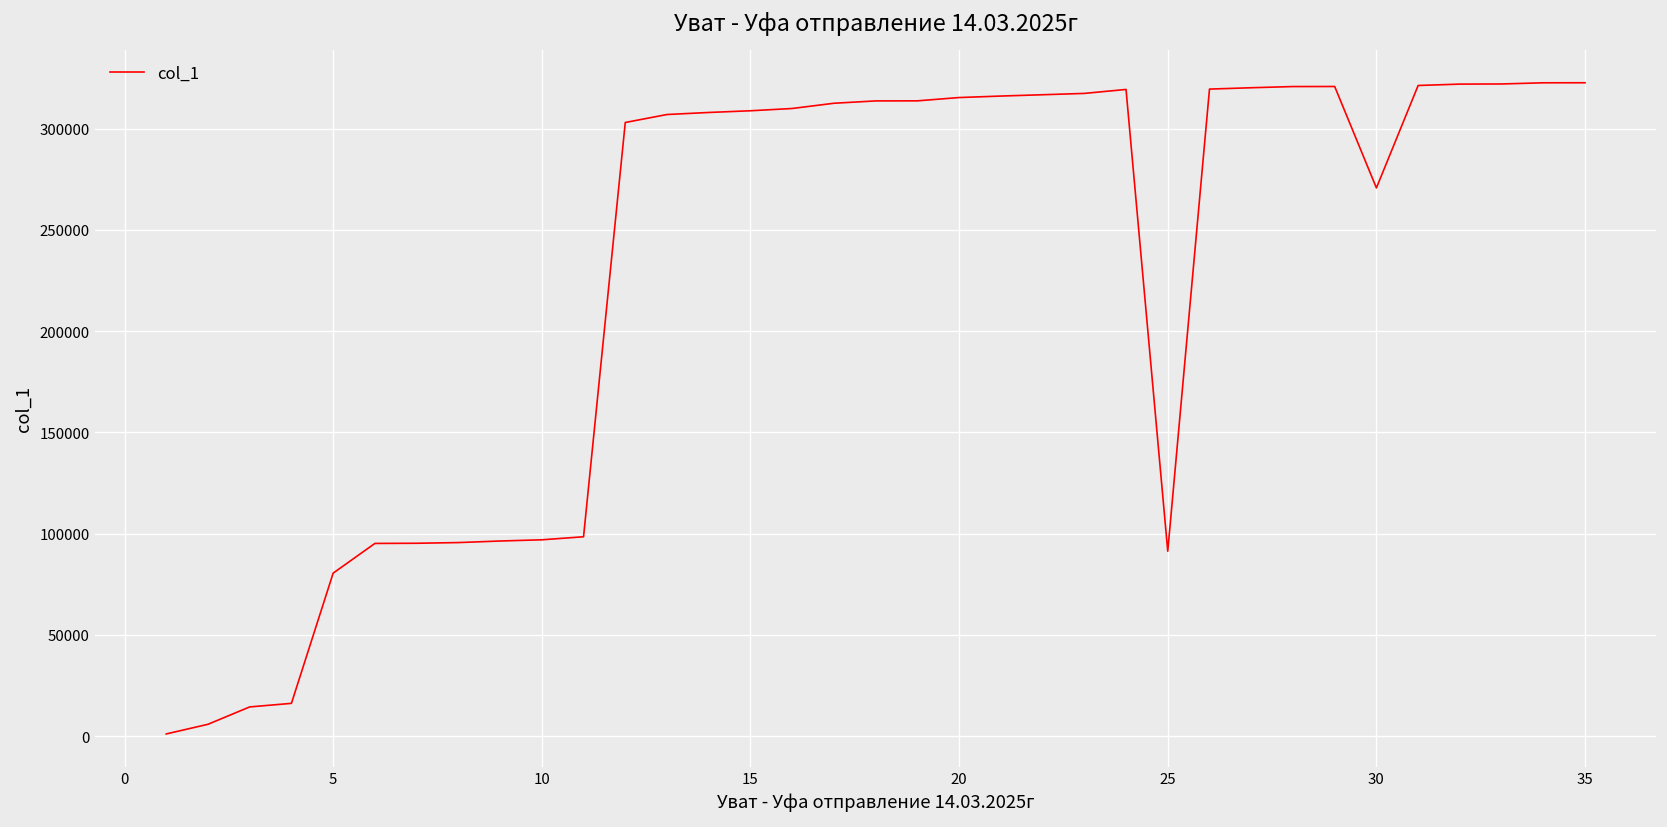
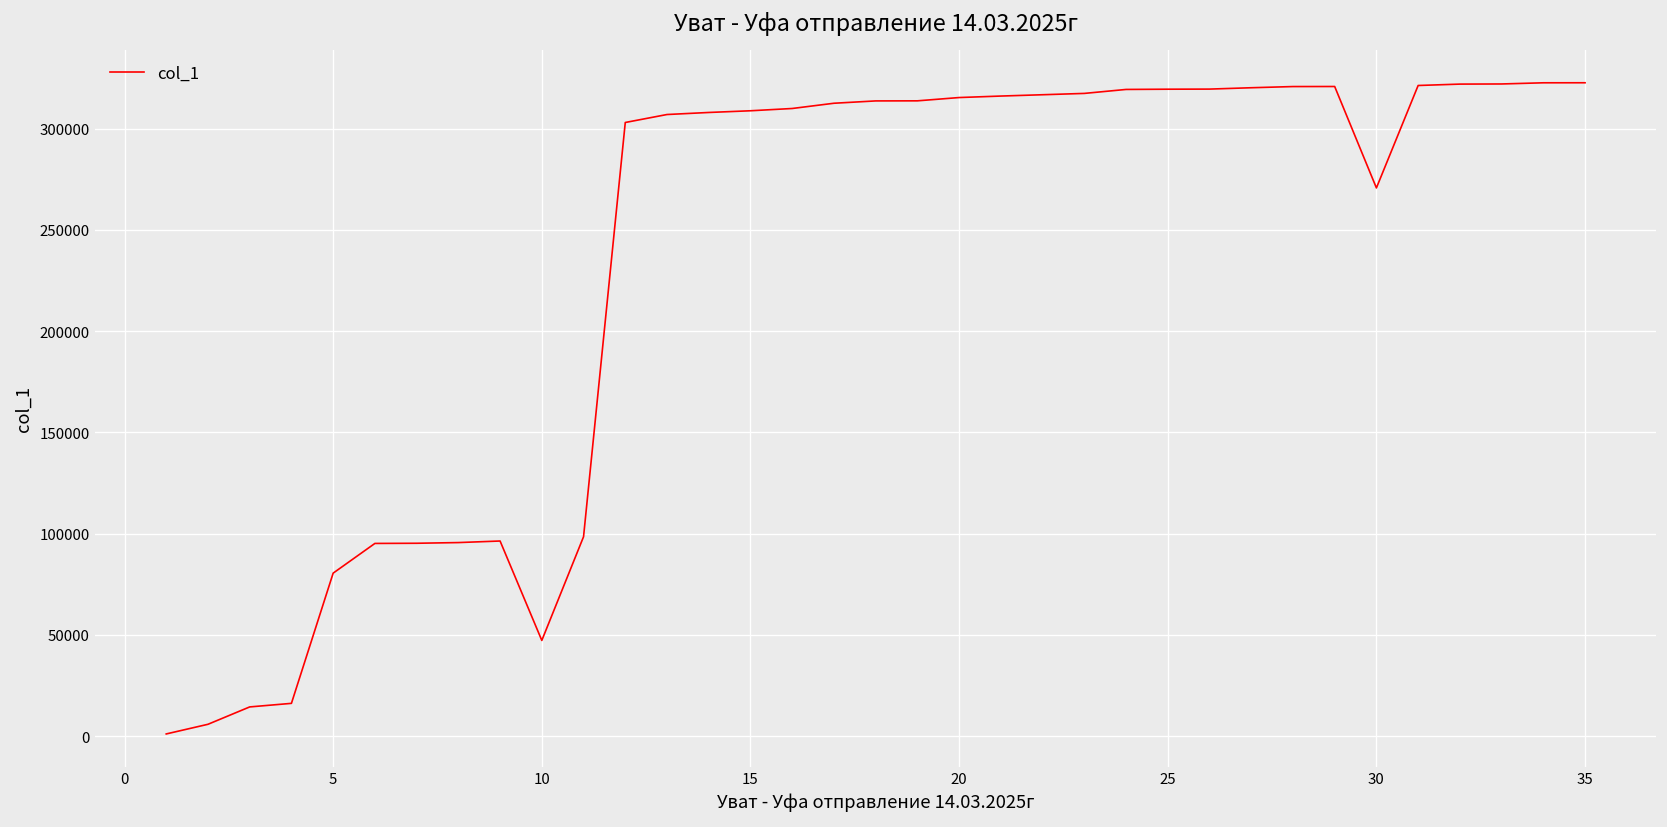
10: 97000 -> 47000
25: 91000 -> 320000
